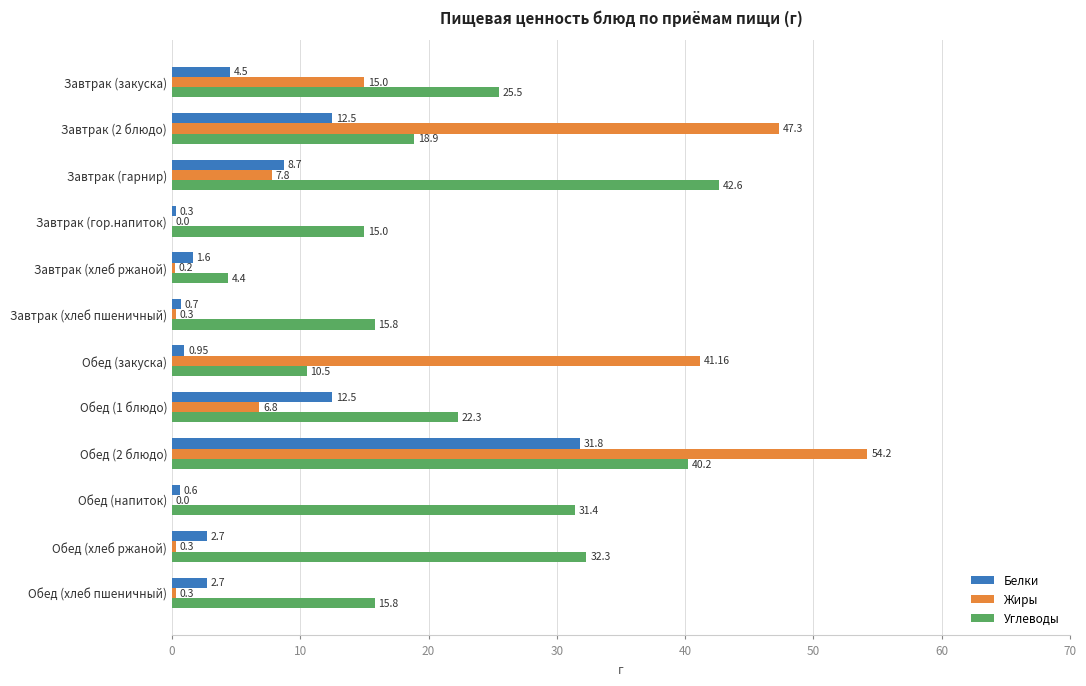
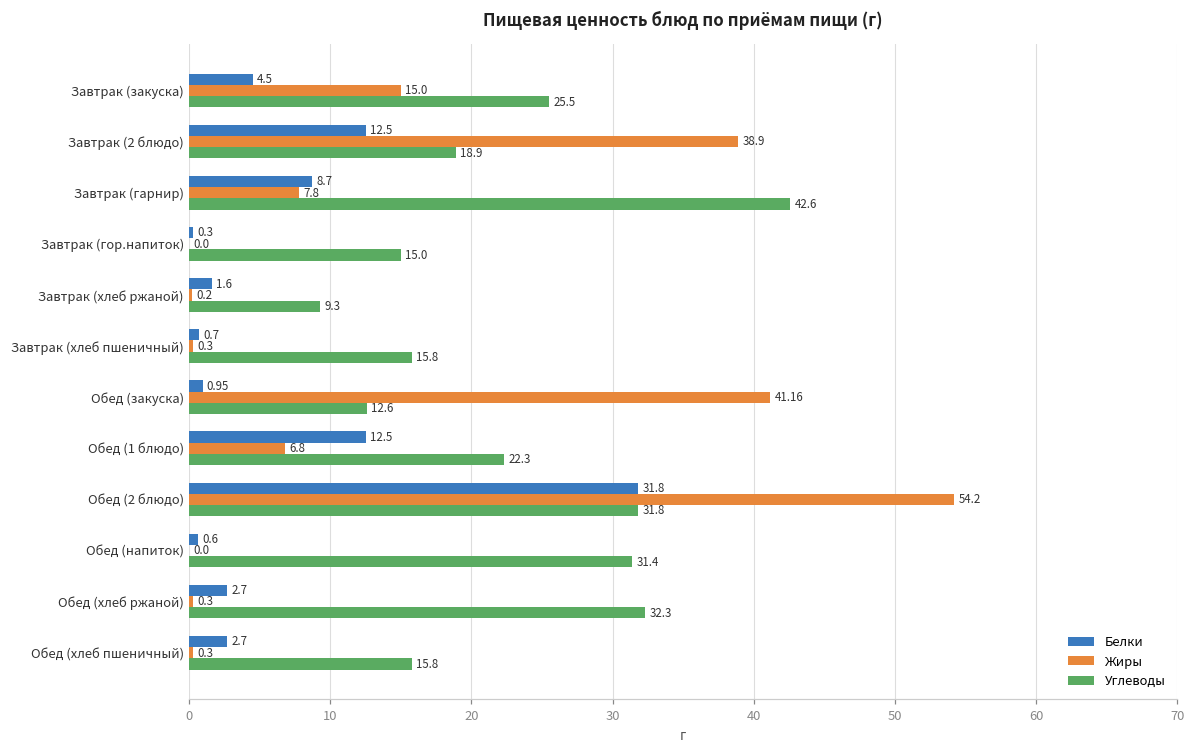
Жиры, Завтрак (2 блюдо): 47.3 -> 38.9
Углеводы, Завтрак (хлеб ржаной): 4.4 -> 9.3
Углеводы, Обед (закуска): 10.5 -> 12.6
Углеводы, Обед (2 блюдо): 40.2 -> 31.8
